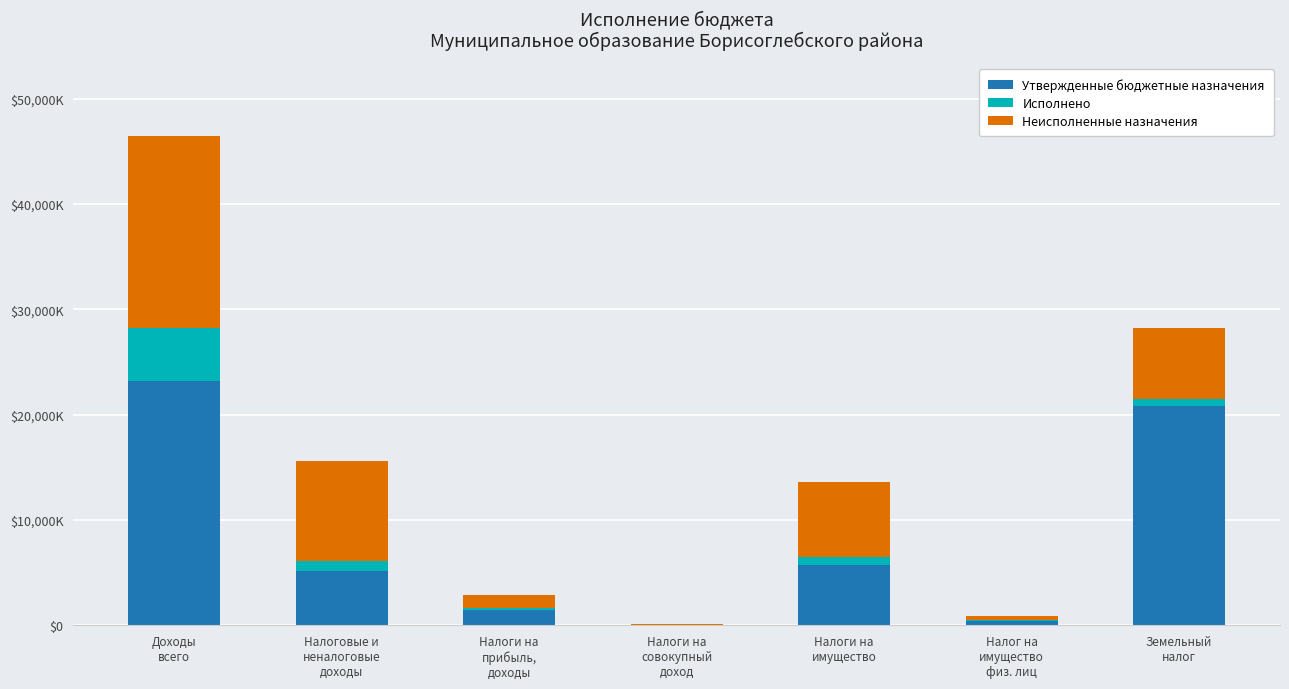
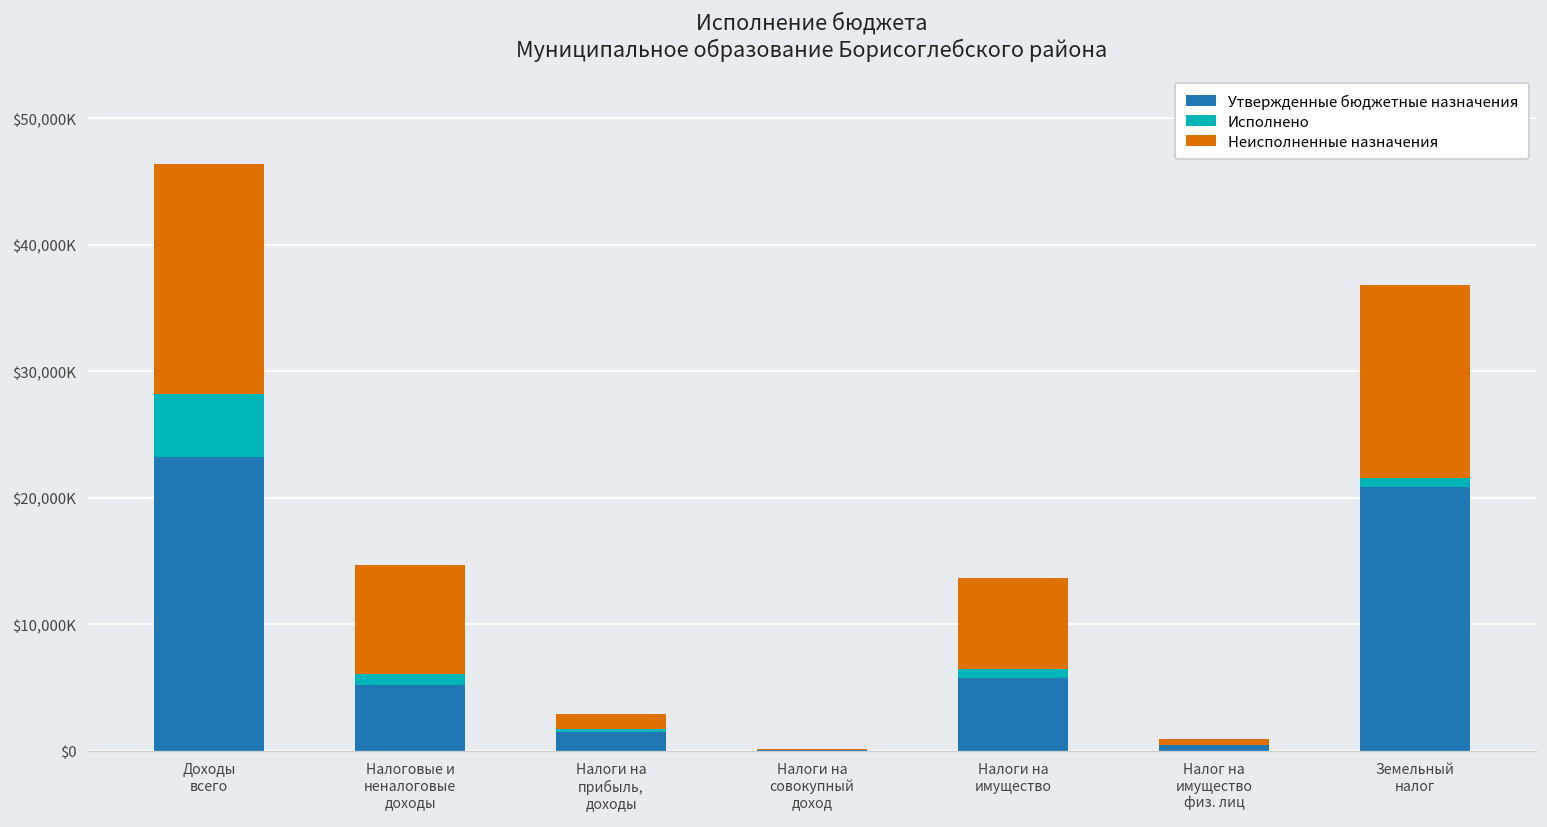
Неисполненные назначения, Налоговые и неналоговые доходы: $9,500,000 -> $8,600,000
Неисполненные назначения, Земельный налог: $6,700,000 -> $15,300,000
